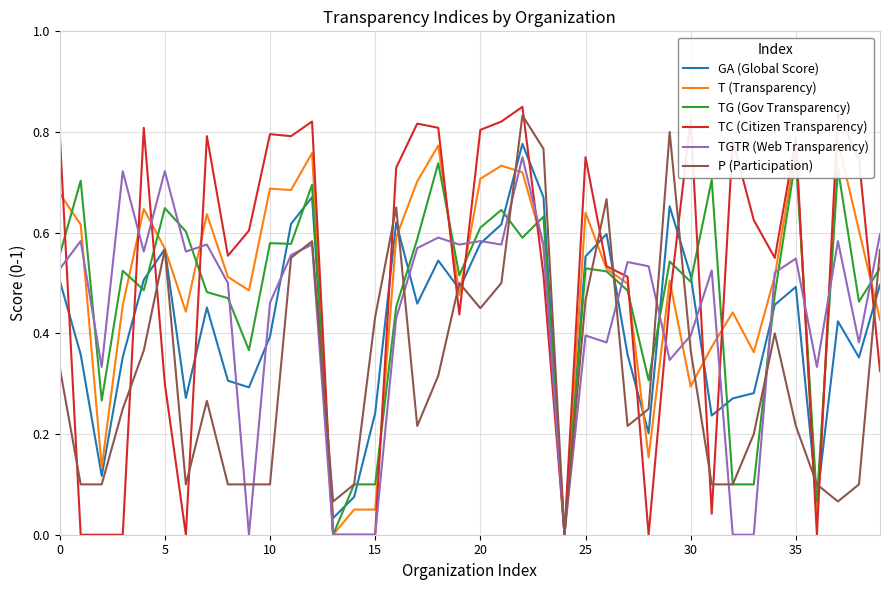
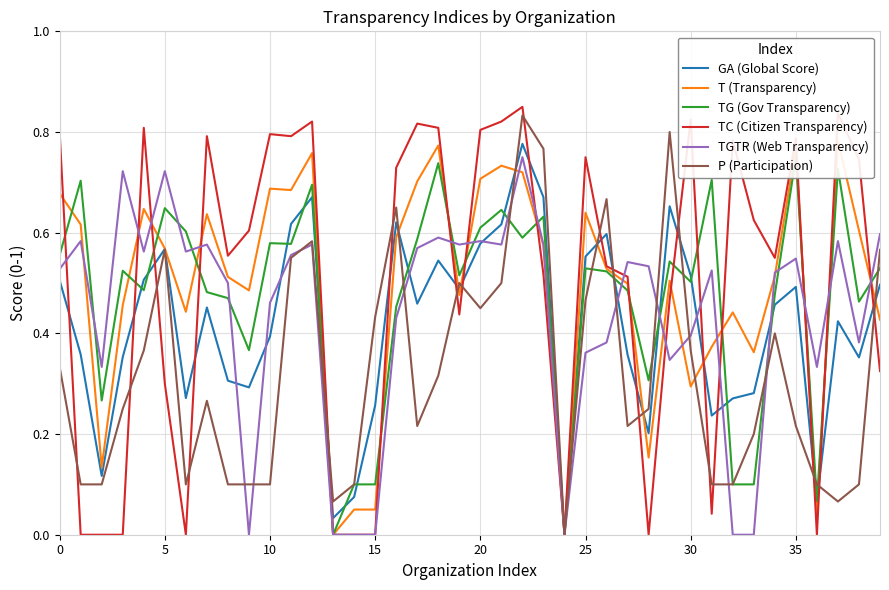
GA (Global Score), 15: 0.24 -> 0.26
TGTR (Web Transparency), 25: 0.40 -> 0.36
